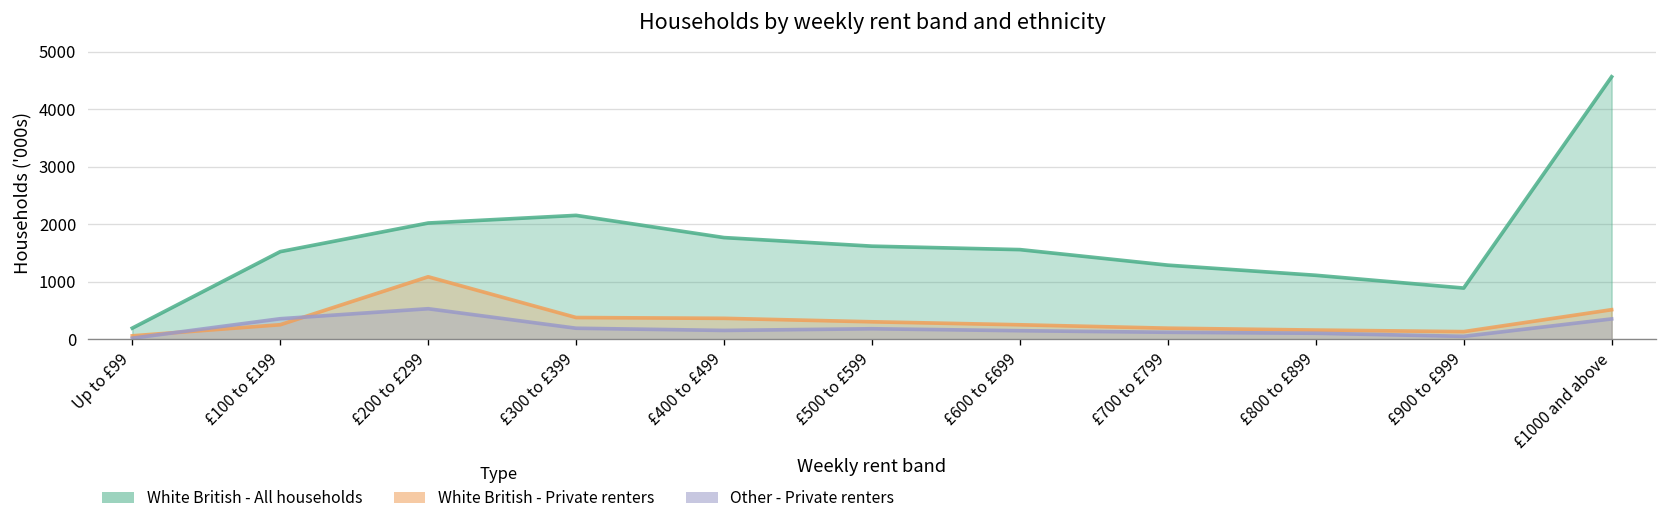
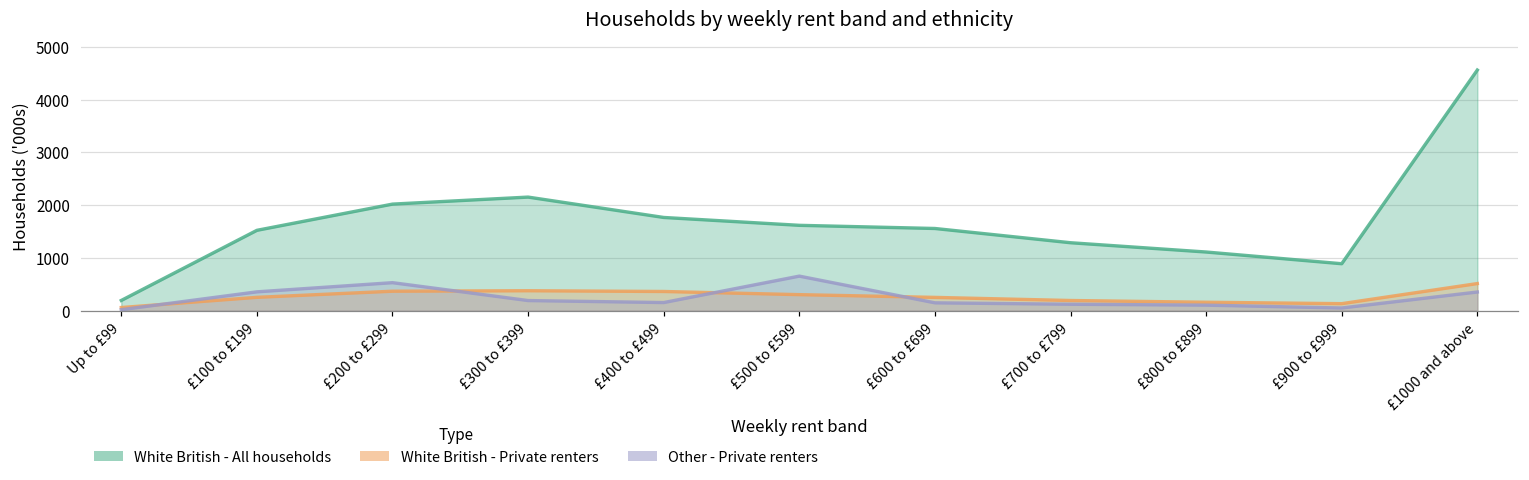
White British - Private renters, £200 to £299: 1100 -> 400
Other - Private renters, £500 to £599: 200 -> 700
